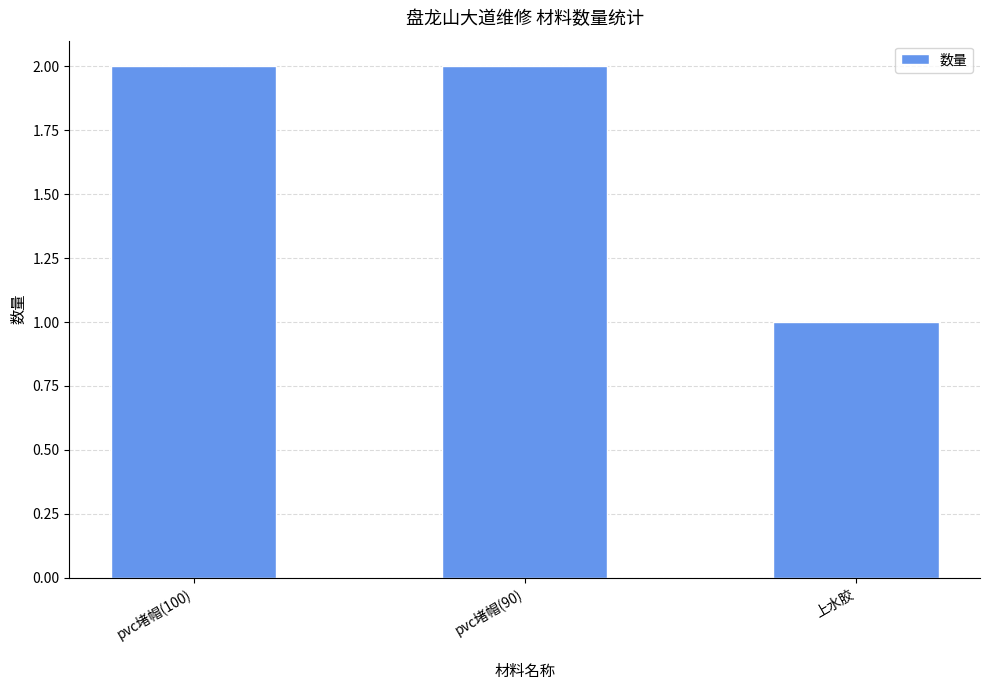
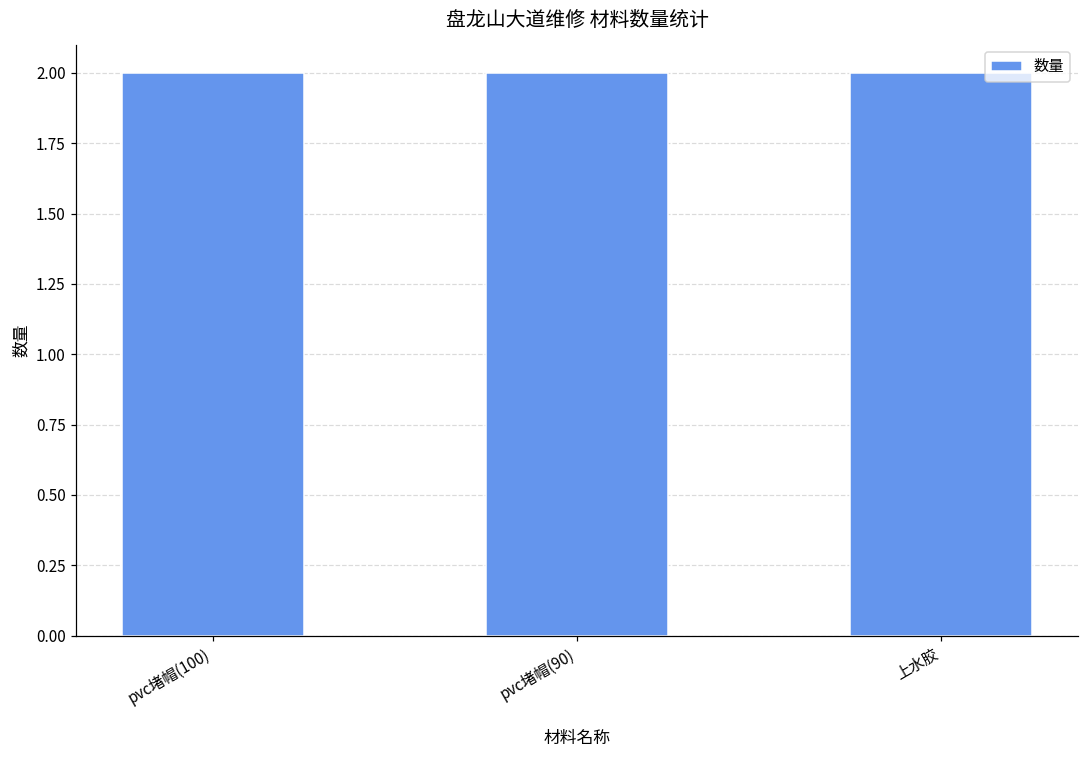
上水胶: 1 -> 2
